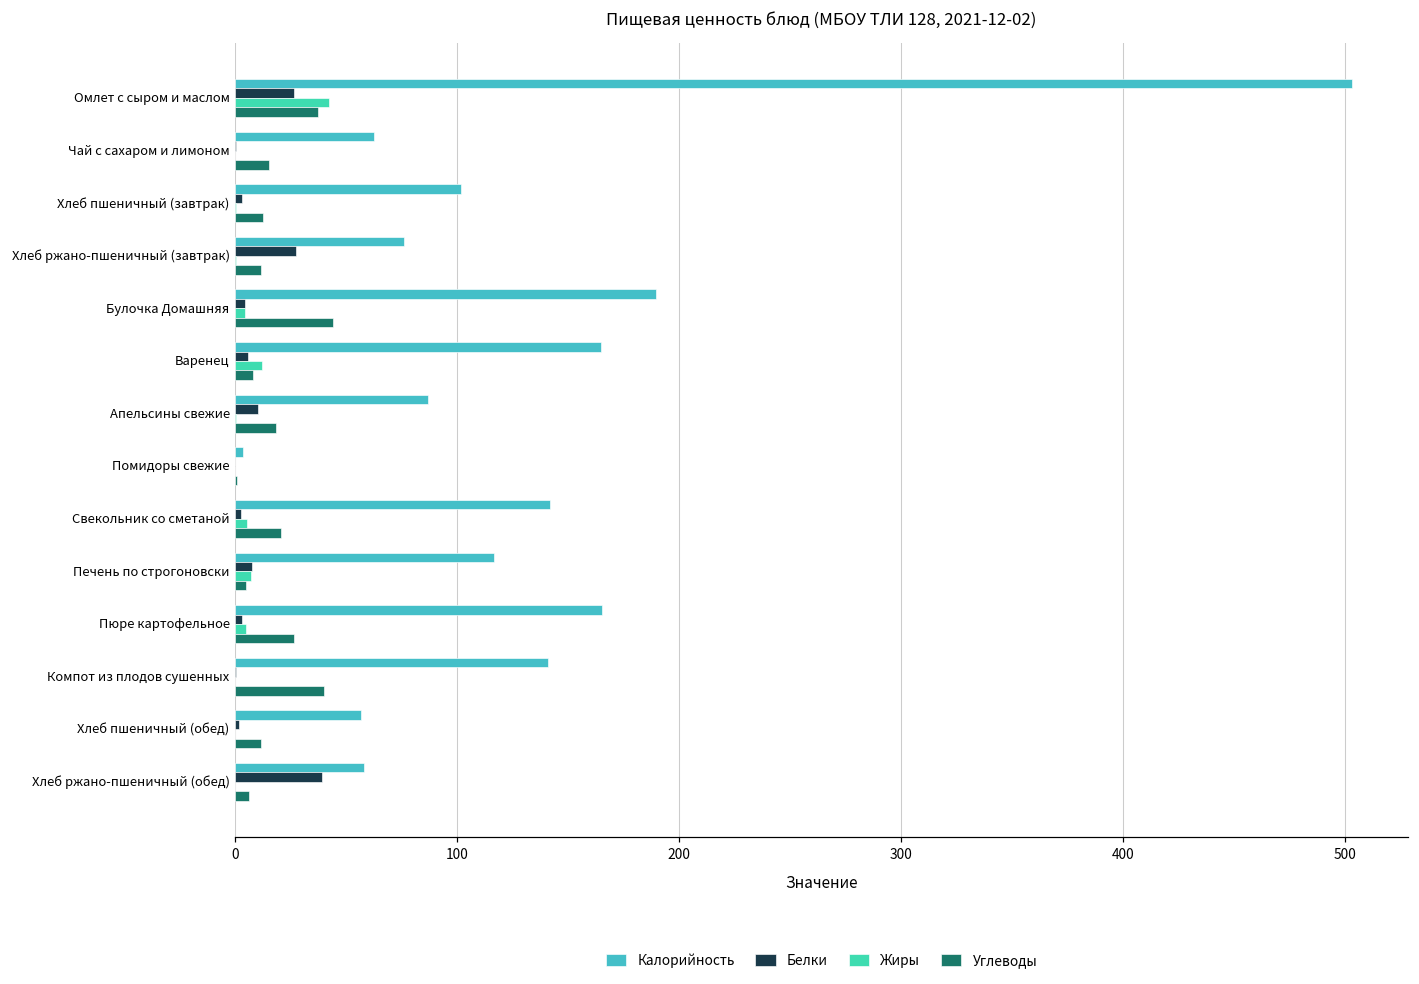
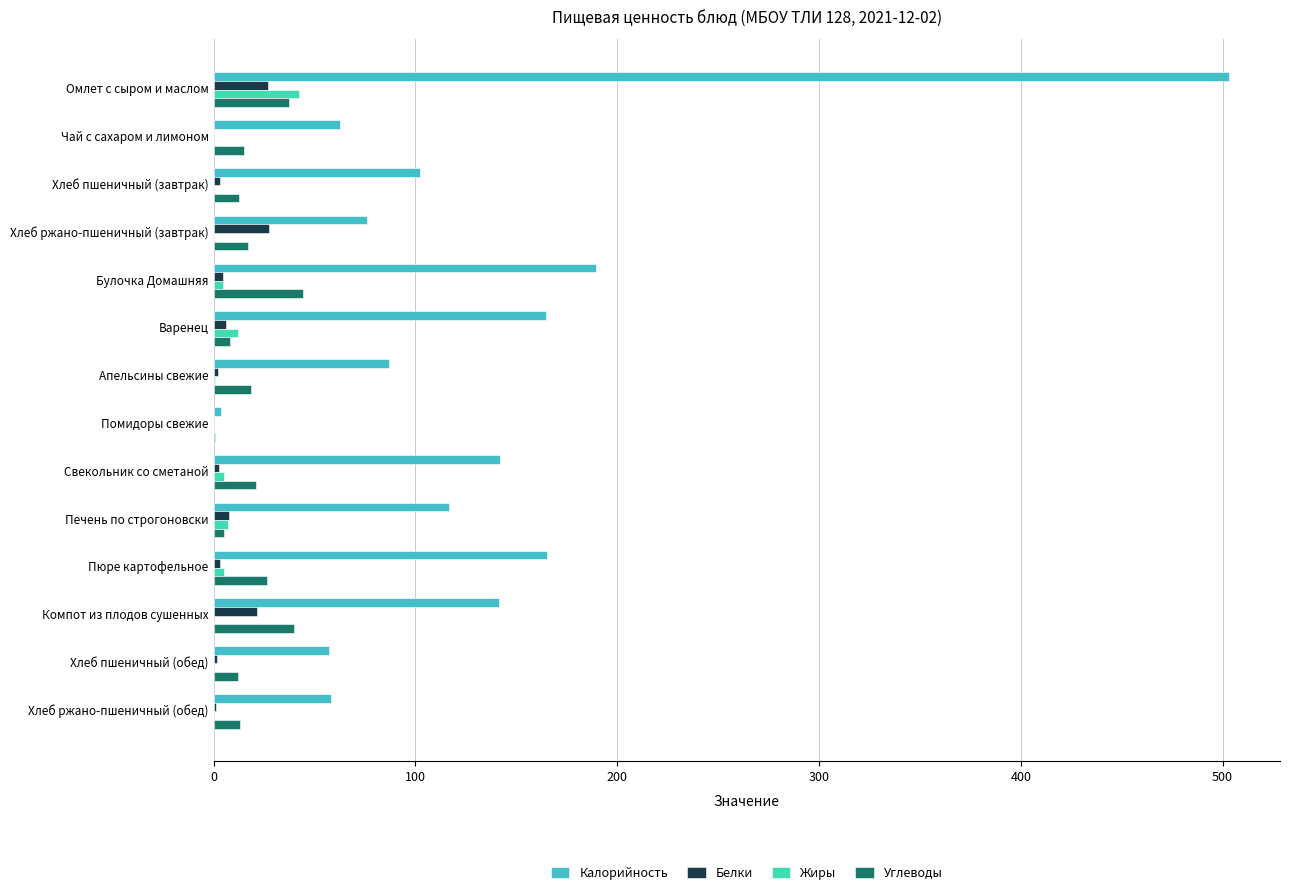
Углеводы, Хлеб ржано-пшеничный (завтрак): 12 -> 17
Белки, Апельсины свежие: 10 -> 2
Белки, Компот из плодов сушенных: 1 -> 21
Белки, Хлеб ржано-пшеничный (обед): 39 -> 1
Углеводы, Хлеб ржано-пшеничный (обед): 6 -> 13
